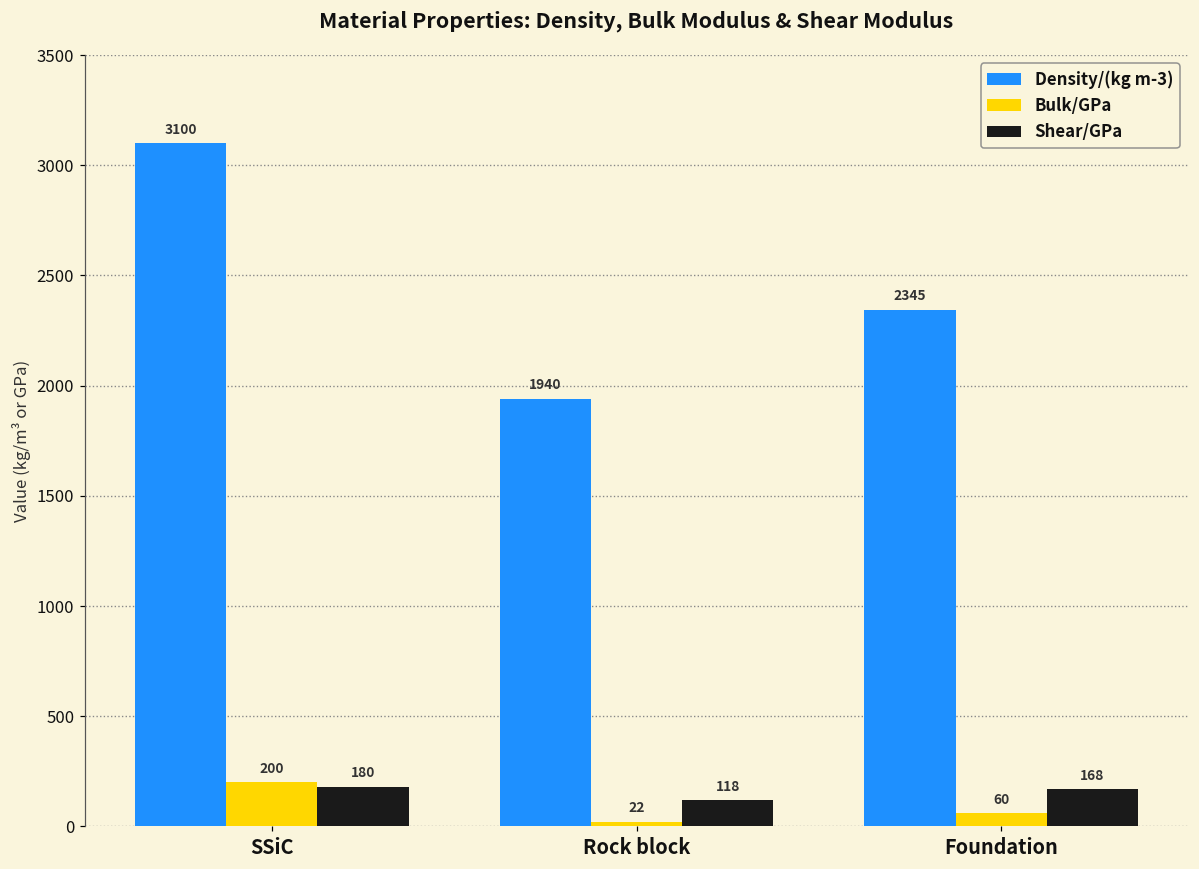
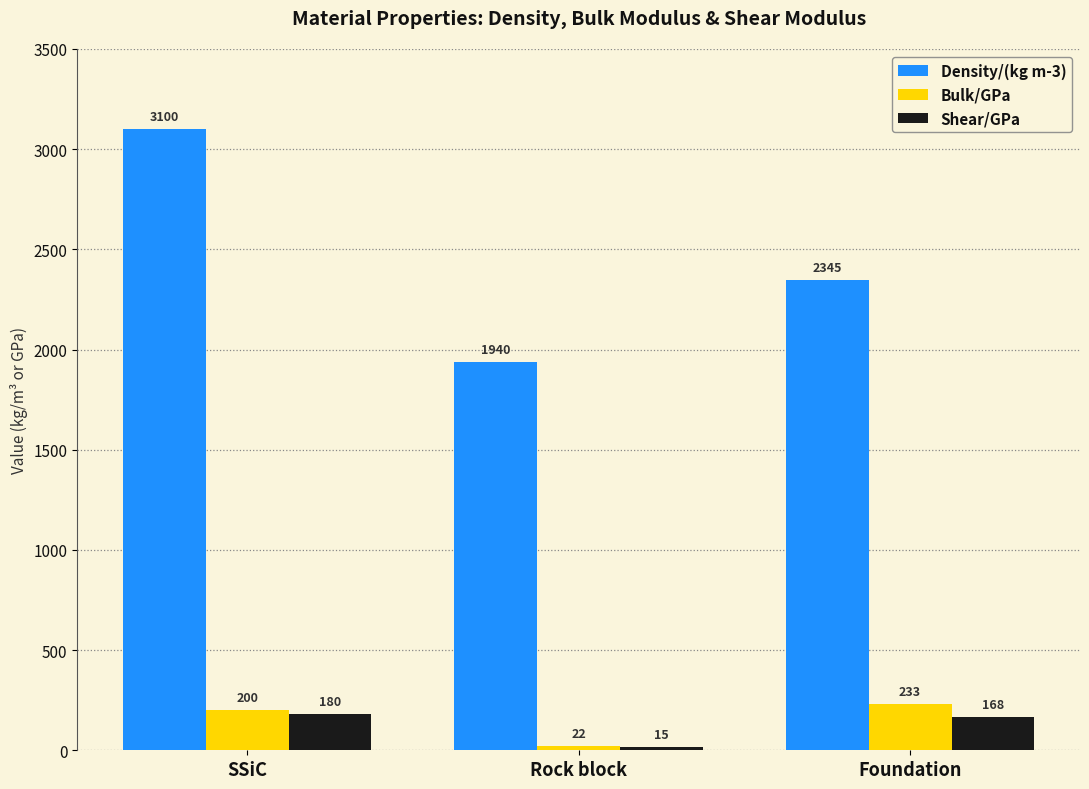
Shear/GPa, Rock block: 118 -> 15
Bulk/GPa, Foundation: 60 -> 233
